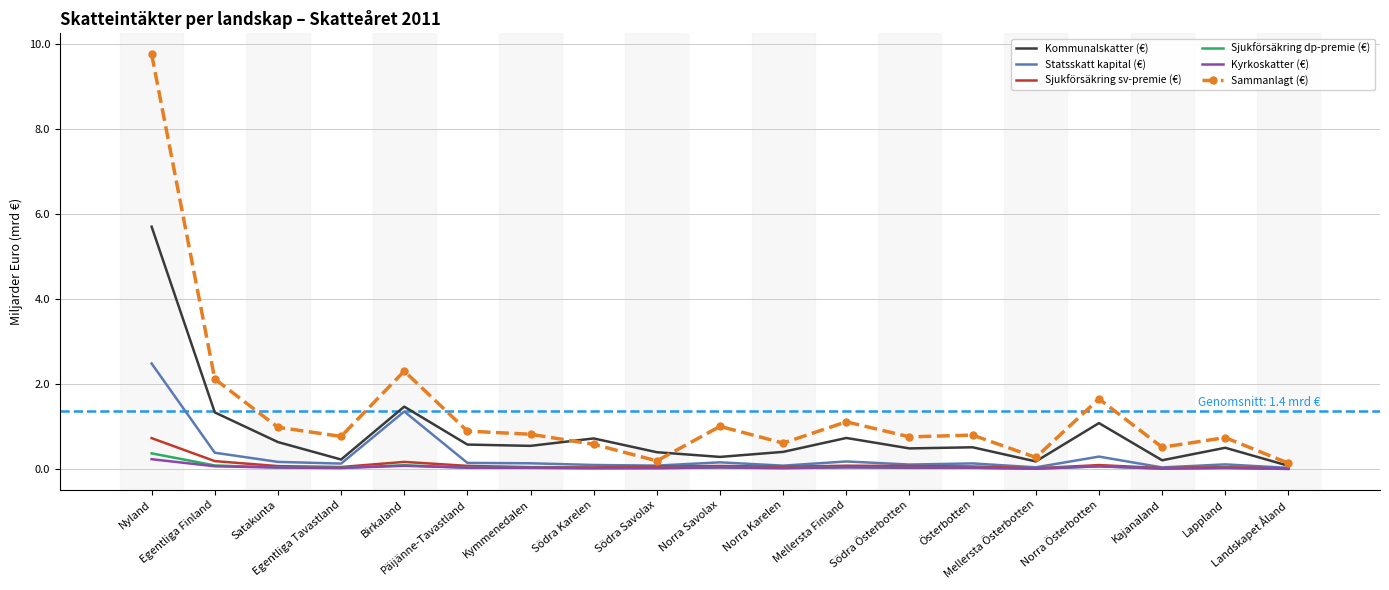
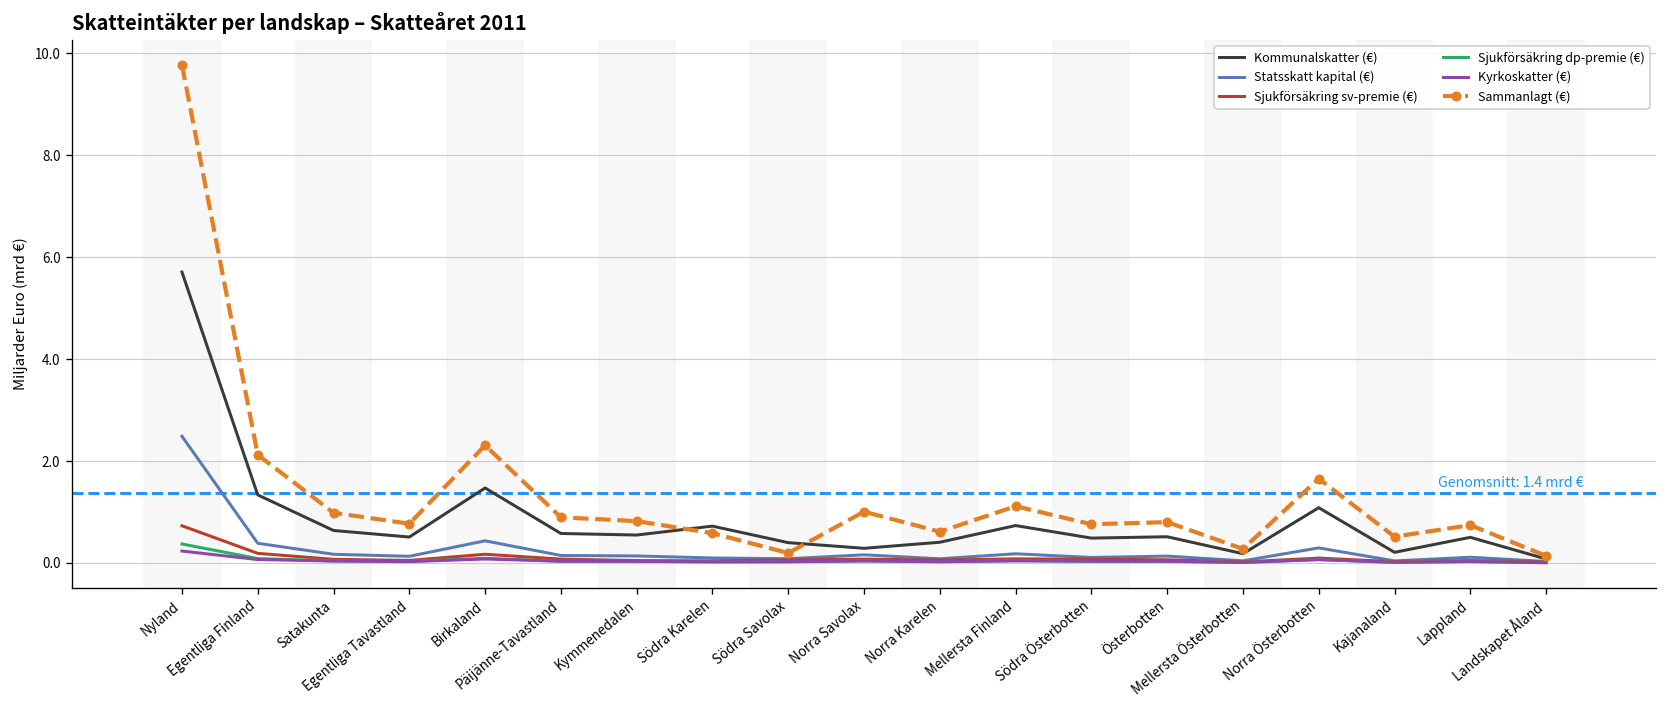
Kommunalskatter (€), Egentliga Tavastland: 0.2 -> 0.5
Statsskatt kapital (€), Birkaland: 1.4 -> 0.4
